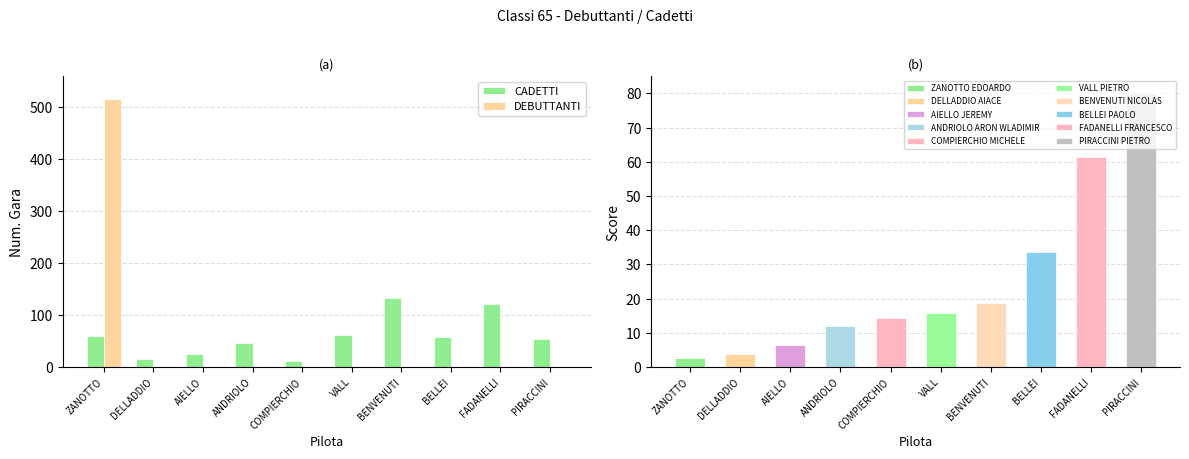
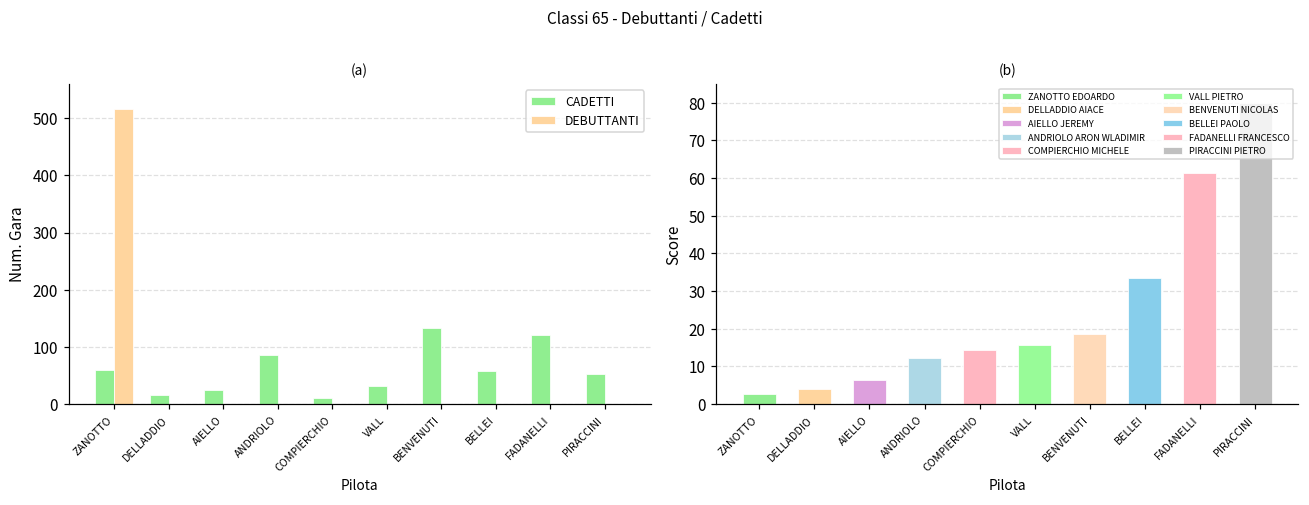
(a), CADETTI, ANDRIOLO: 50 -> 90
(a), CADETTI, VALL: 60 -> 30
